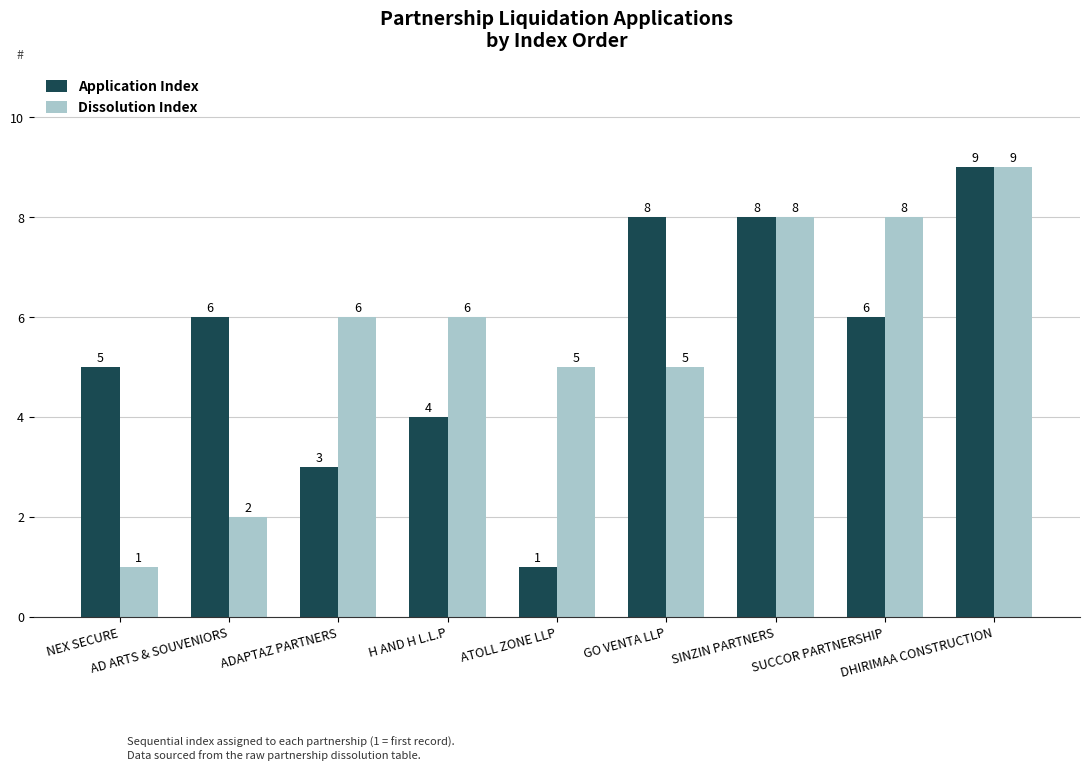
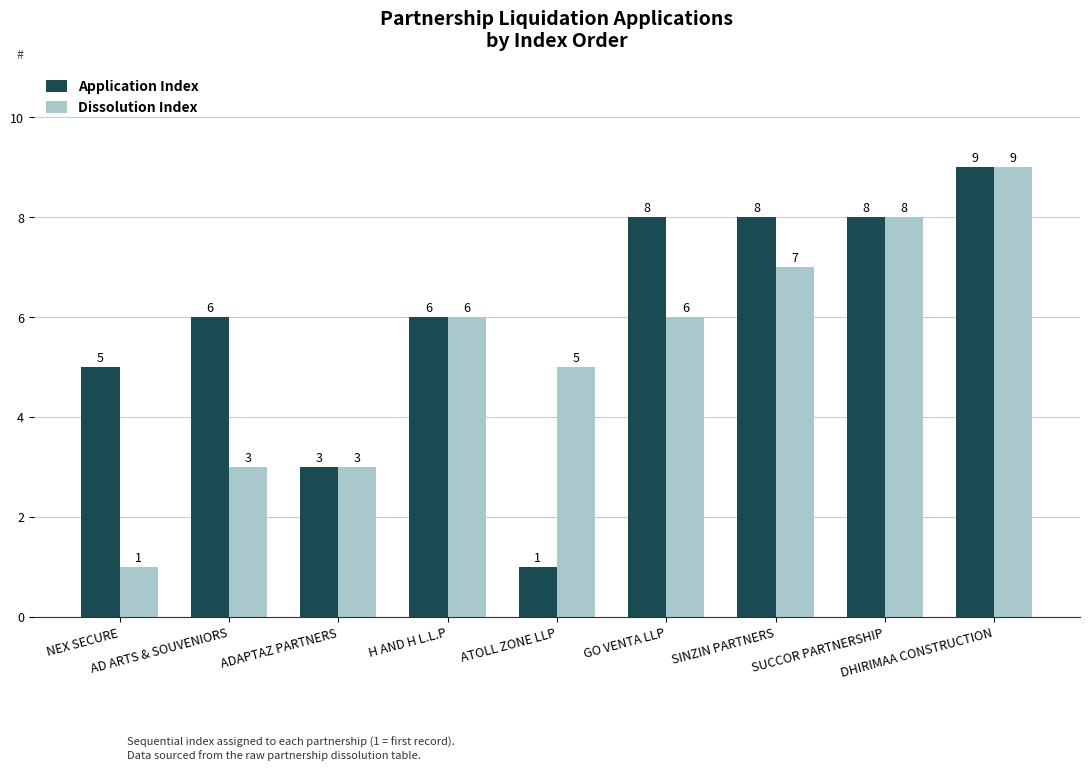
Dissolution Index, AD ARTS & SOUVENIORS: 2 -> 3
Dissolution Index, ADAPTAZ PARTNERS: 6 -> 3
Application Index, H AND H L.L.P: 4 -> 6
Dissolution Index, GO VENTA LLP: 5 -> 6
Dissolution Index, SINZIN PARTNERS: 8 -> 7
Application Index, SUCCOR PARTNERSHIP: 6 -> 8
